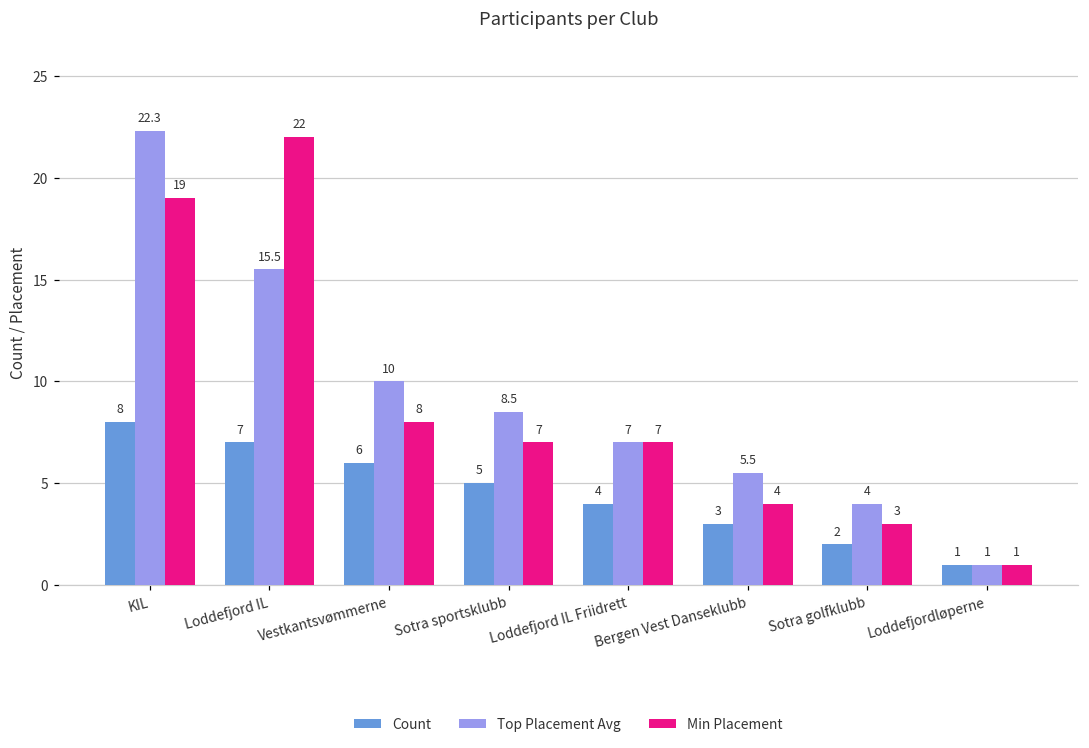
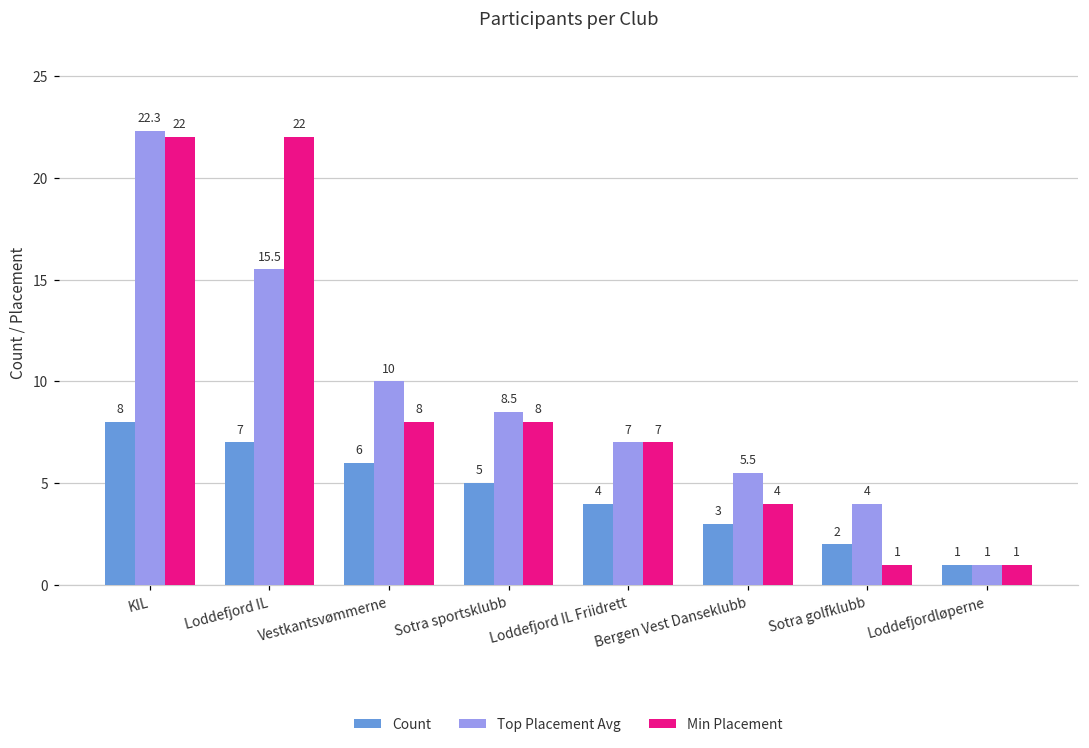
Min Placement, KIL: 19 -> 22
Min Placement, Sotra sportsklubb: 7 -> 8
Min Placement, Sotra golfklubb: 3 -> 1
